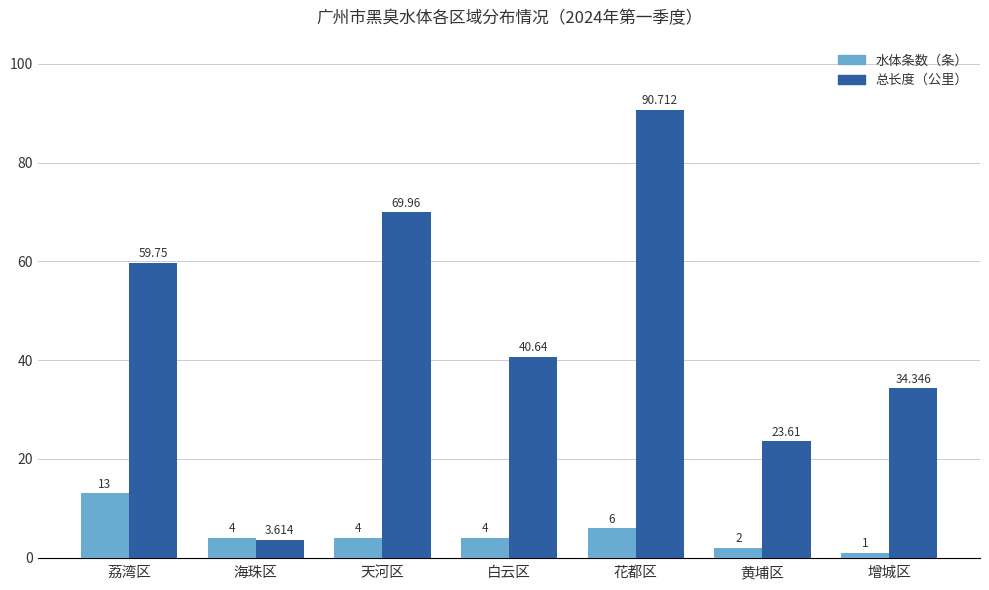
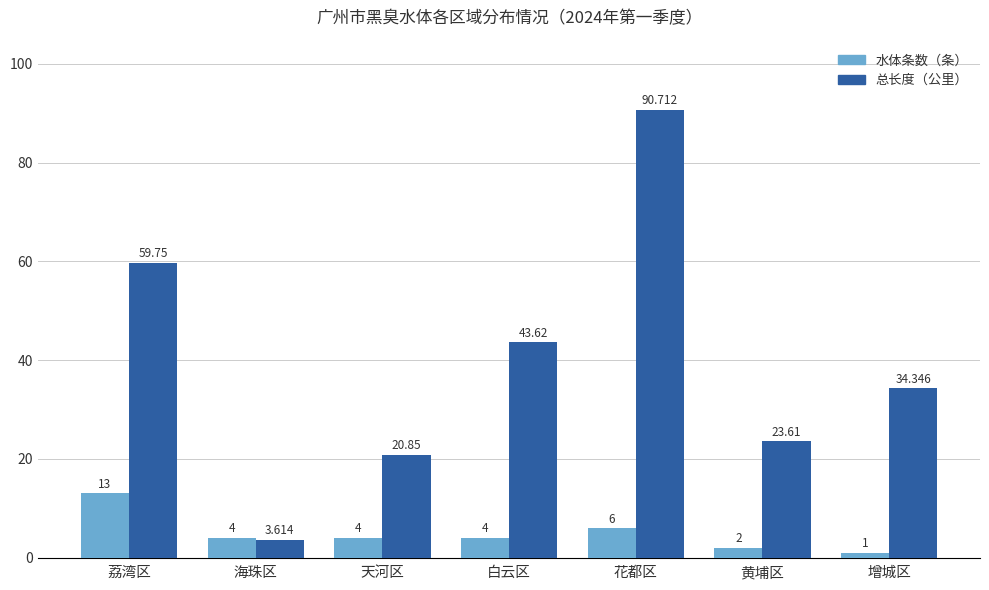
总长度（公里）, 天河区: 69.96 -> 20.85
总长度（公里）, 白云区: 40.64 -> 43.62
